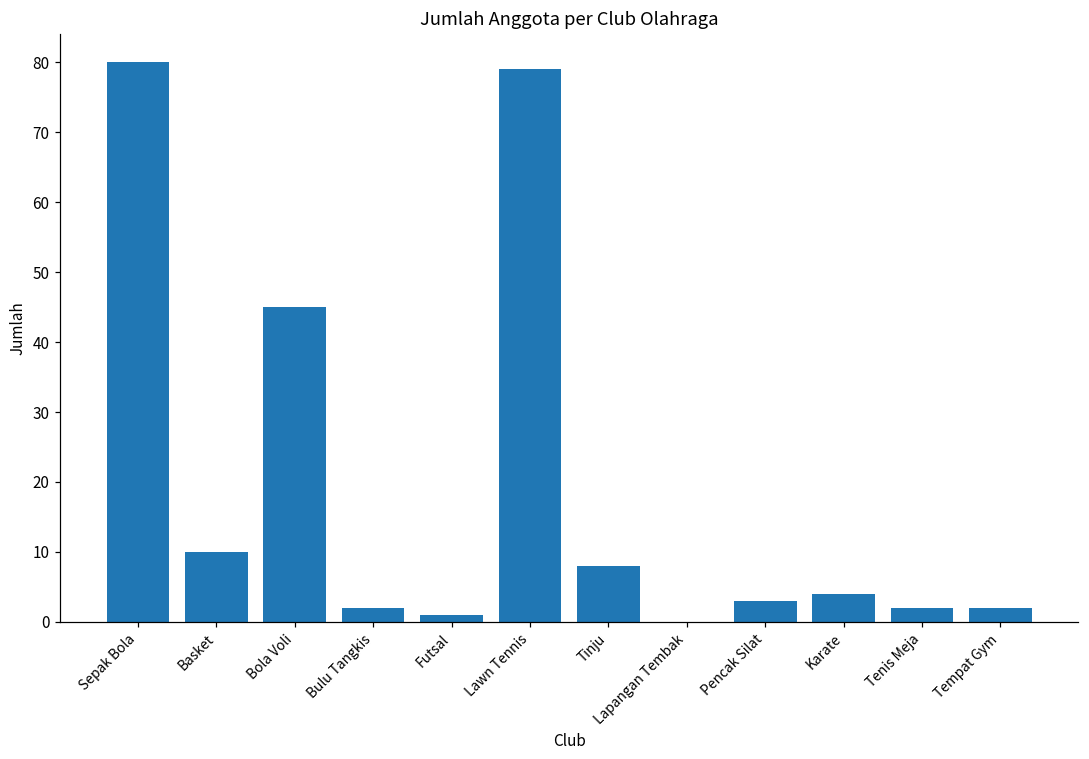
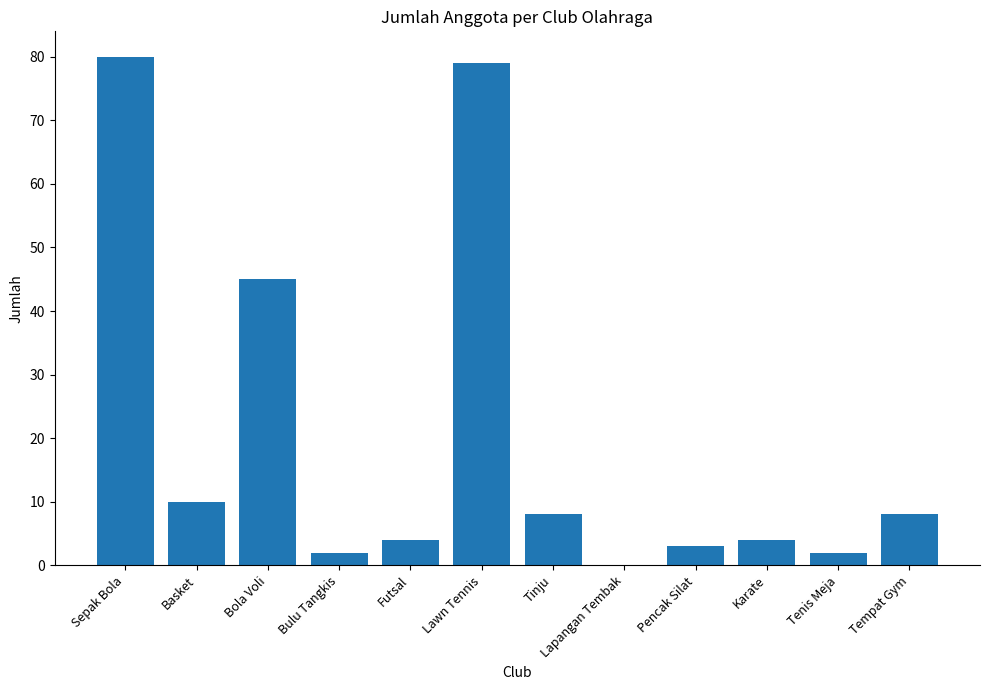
Futsal: 1 -> 4
Tempat Gym: 2 -> 8
